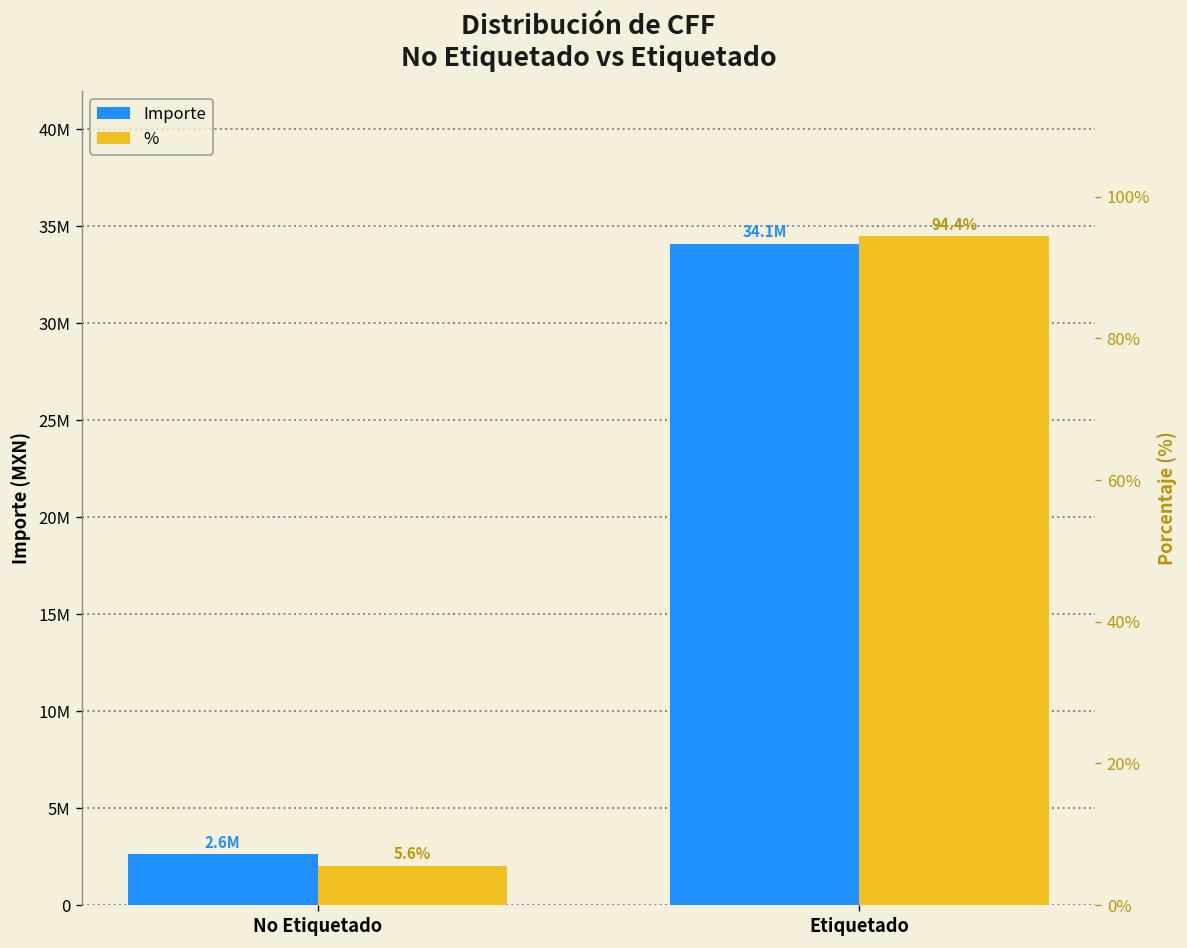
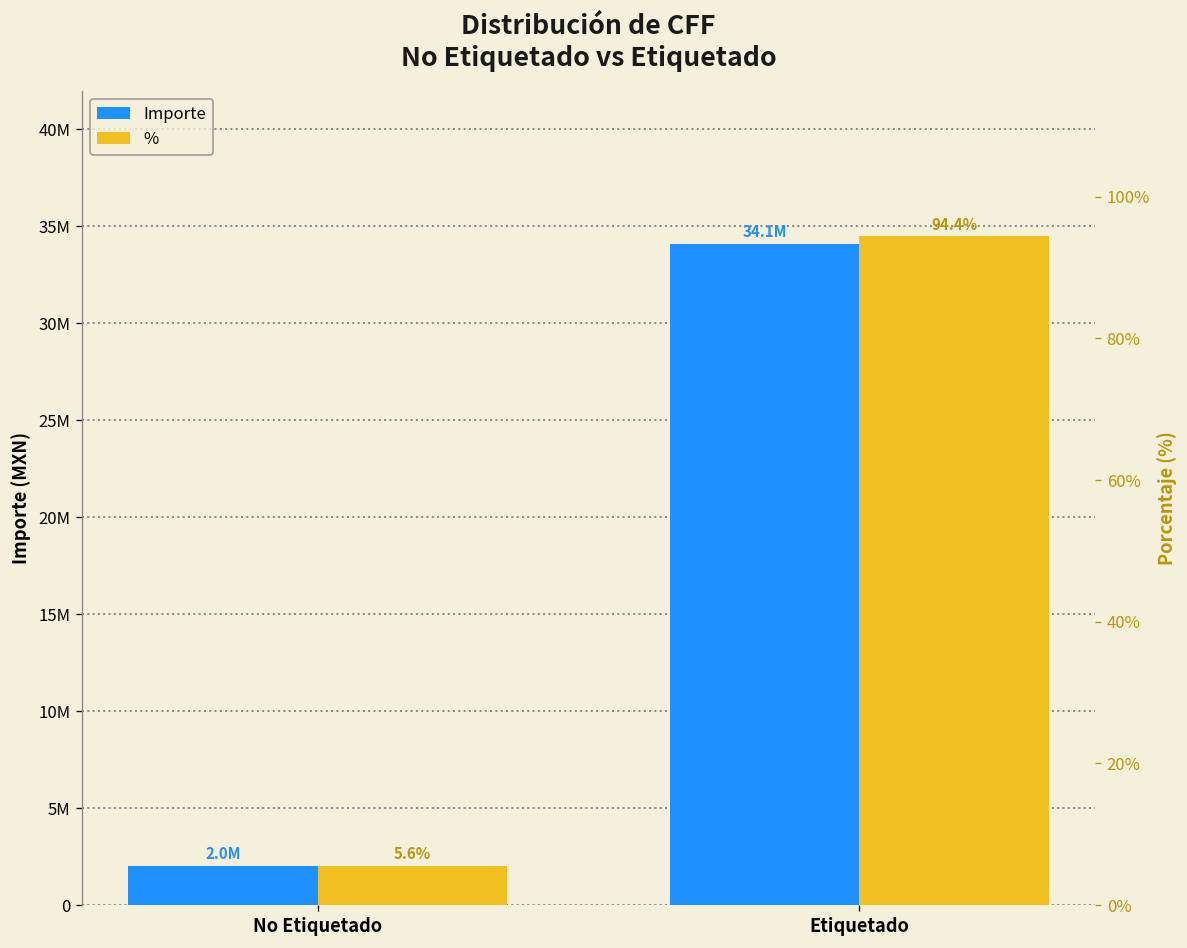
Importe, No Etiquetado: 2.6M -> 2.0M
